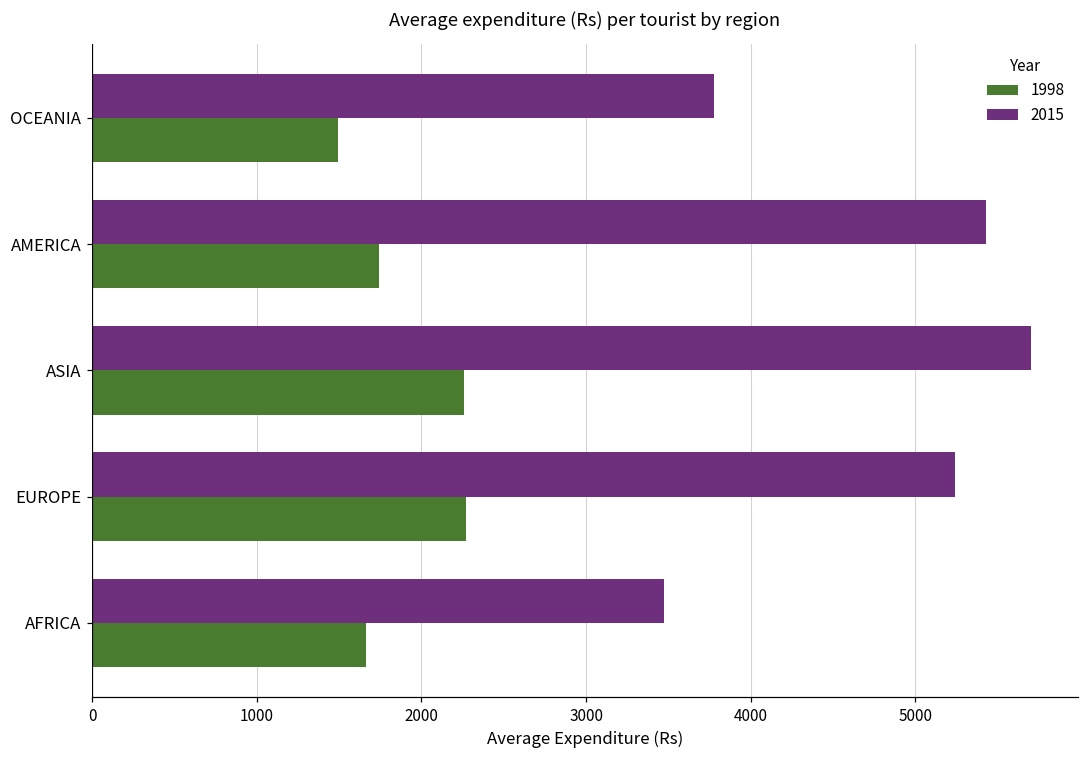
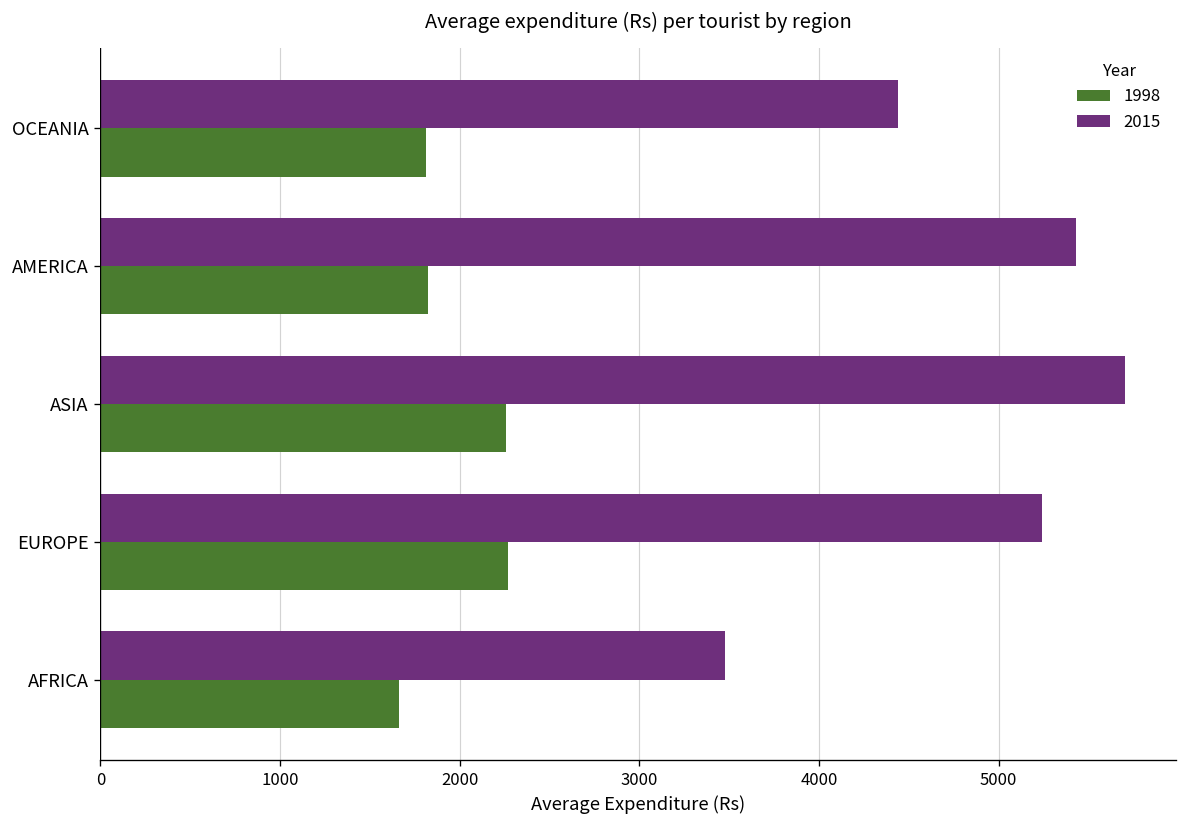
2015, OCEANIA: 3770 -> 4440
1998, OCEANIA: 1490 -> 1810
1998, AMERICA: 1740 -> 1820
